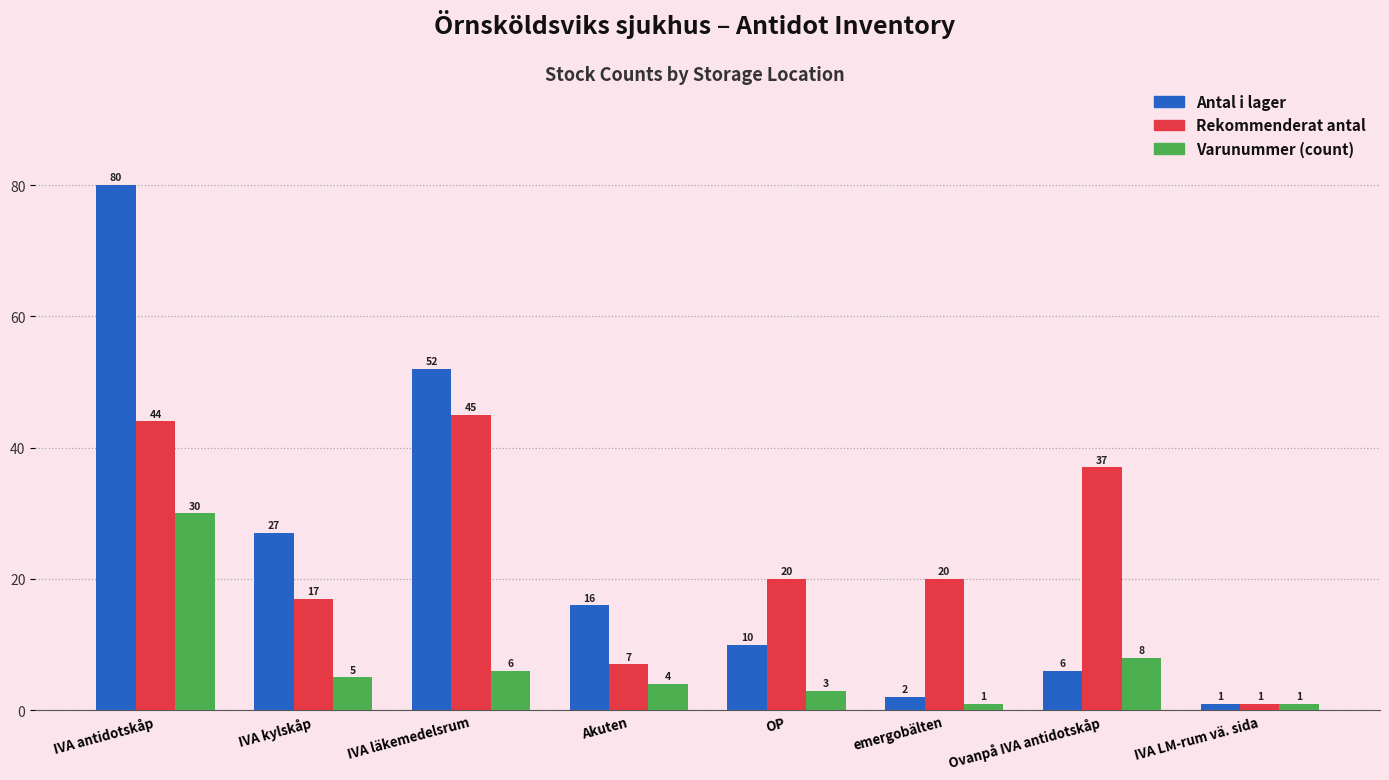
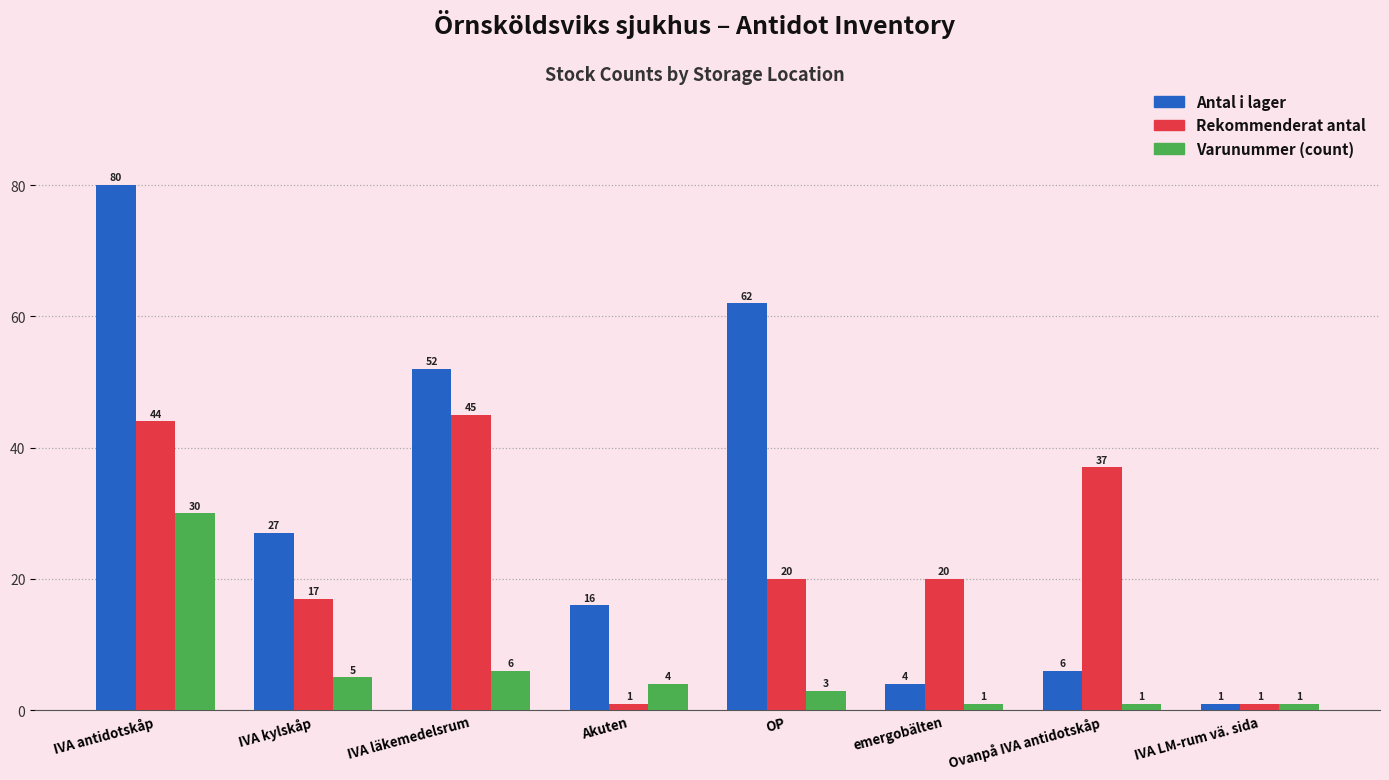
Rekommenderat antal, Akuten: 7 -> 1
Antal i lager, OP: 10 -> 62
Antal i lager, emergobälten: 2 -> 4
Varunummer (count), Ovanpå IVA antidotskåp: 8 -> 1
